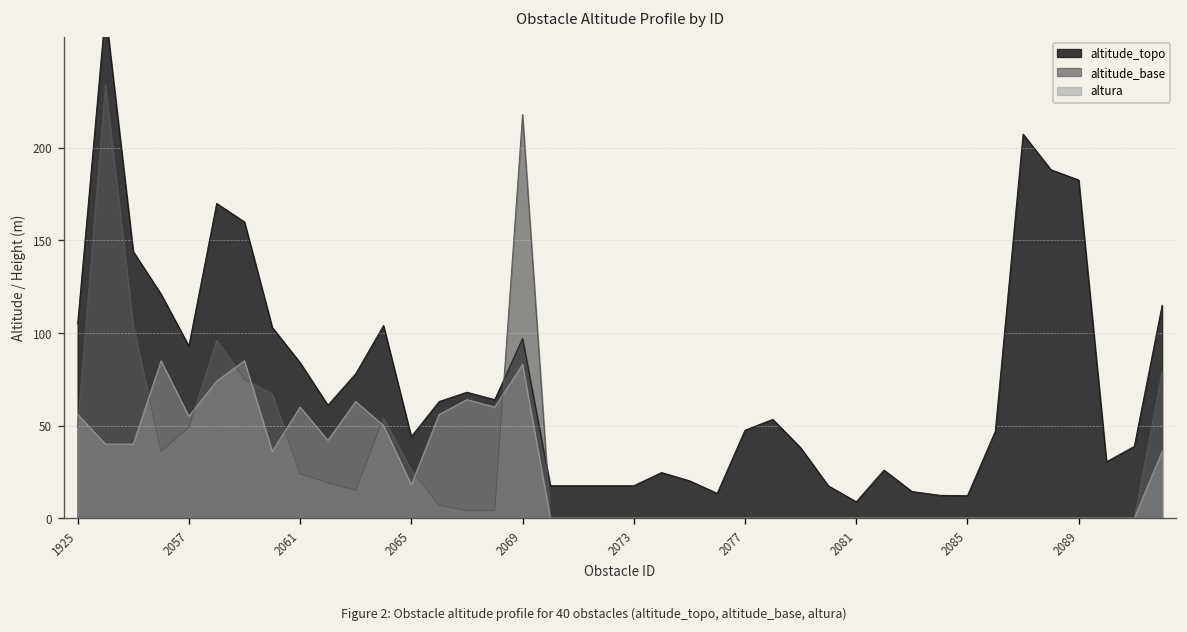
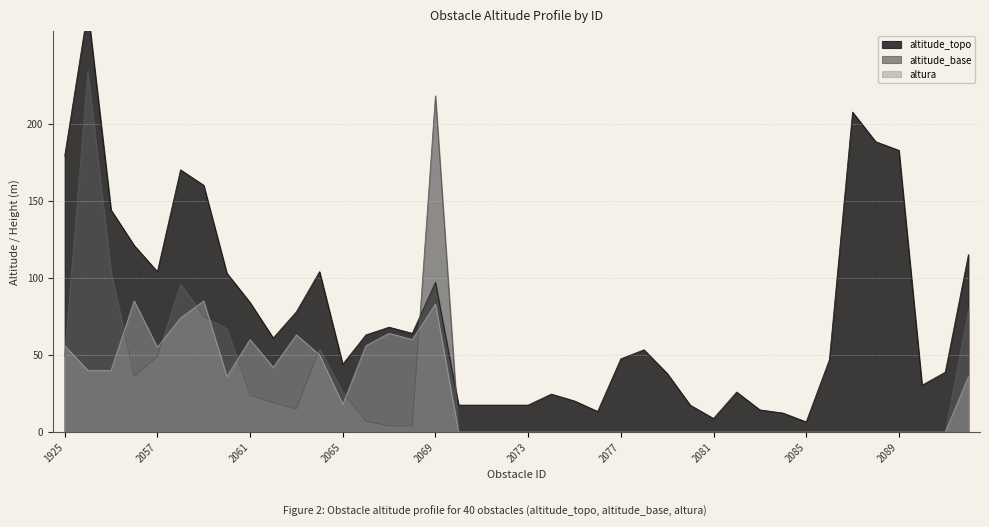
altitude_topo, 1925: 105 -> 179
altitude_topo, 2057: 93 -> 104
altitude_topo, 2085: 12 -> 7
